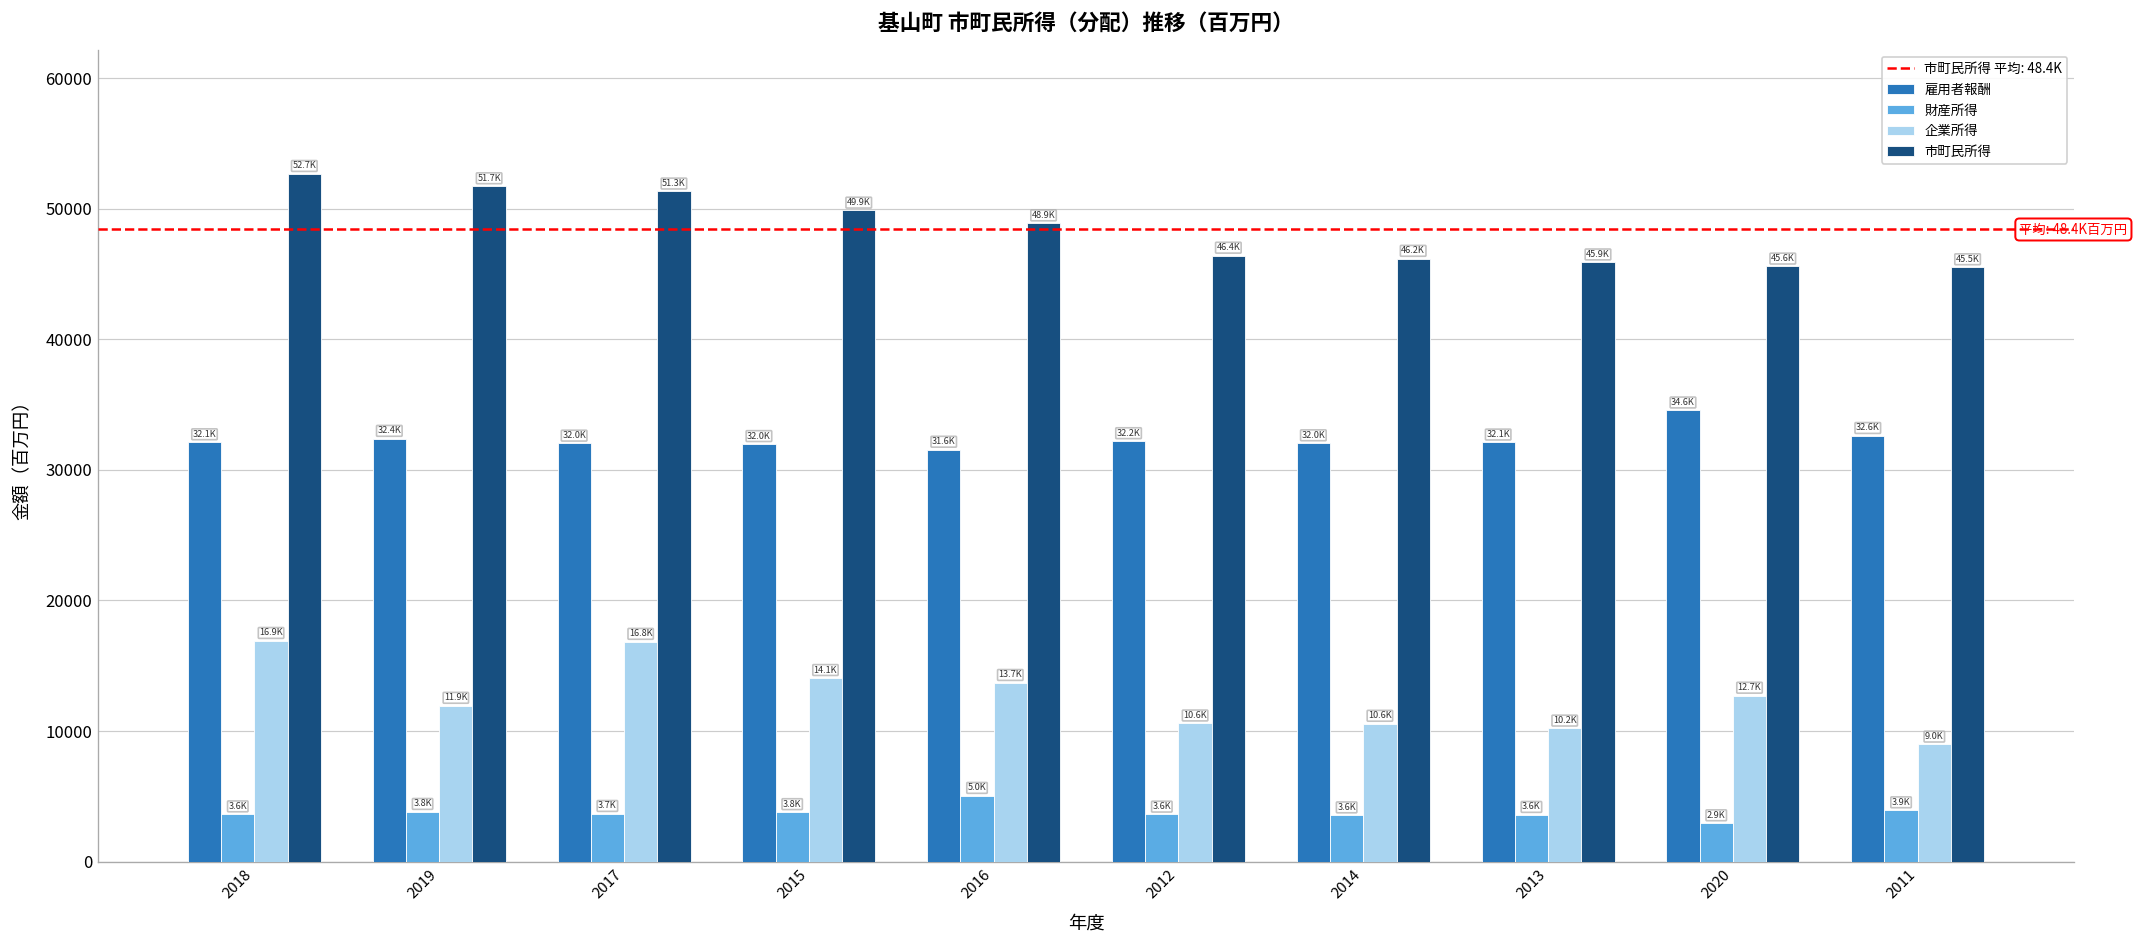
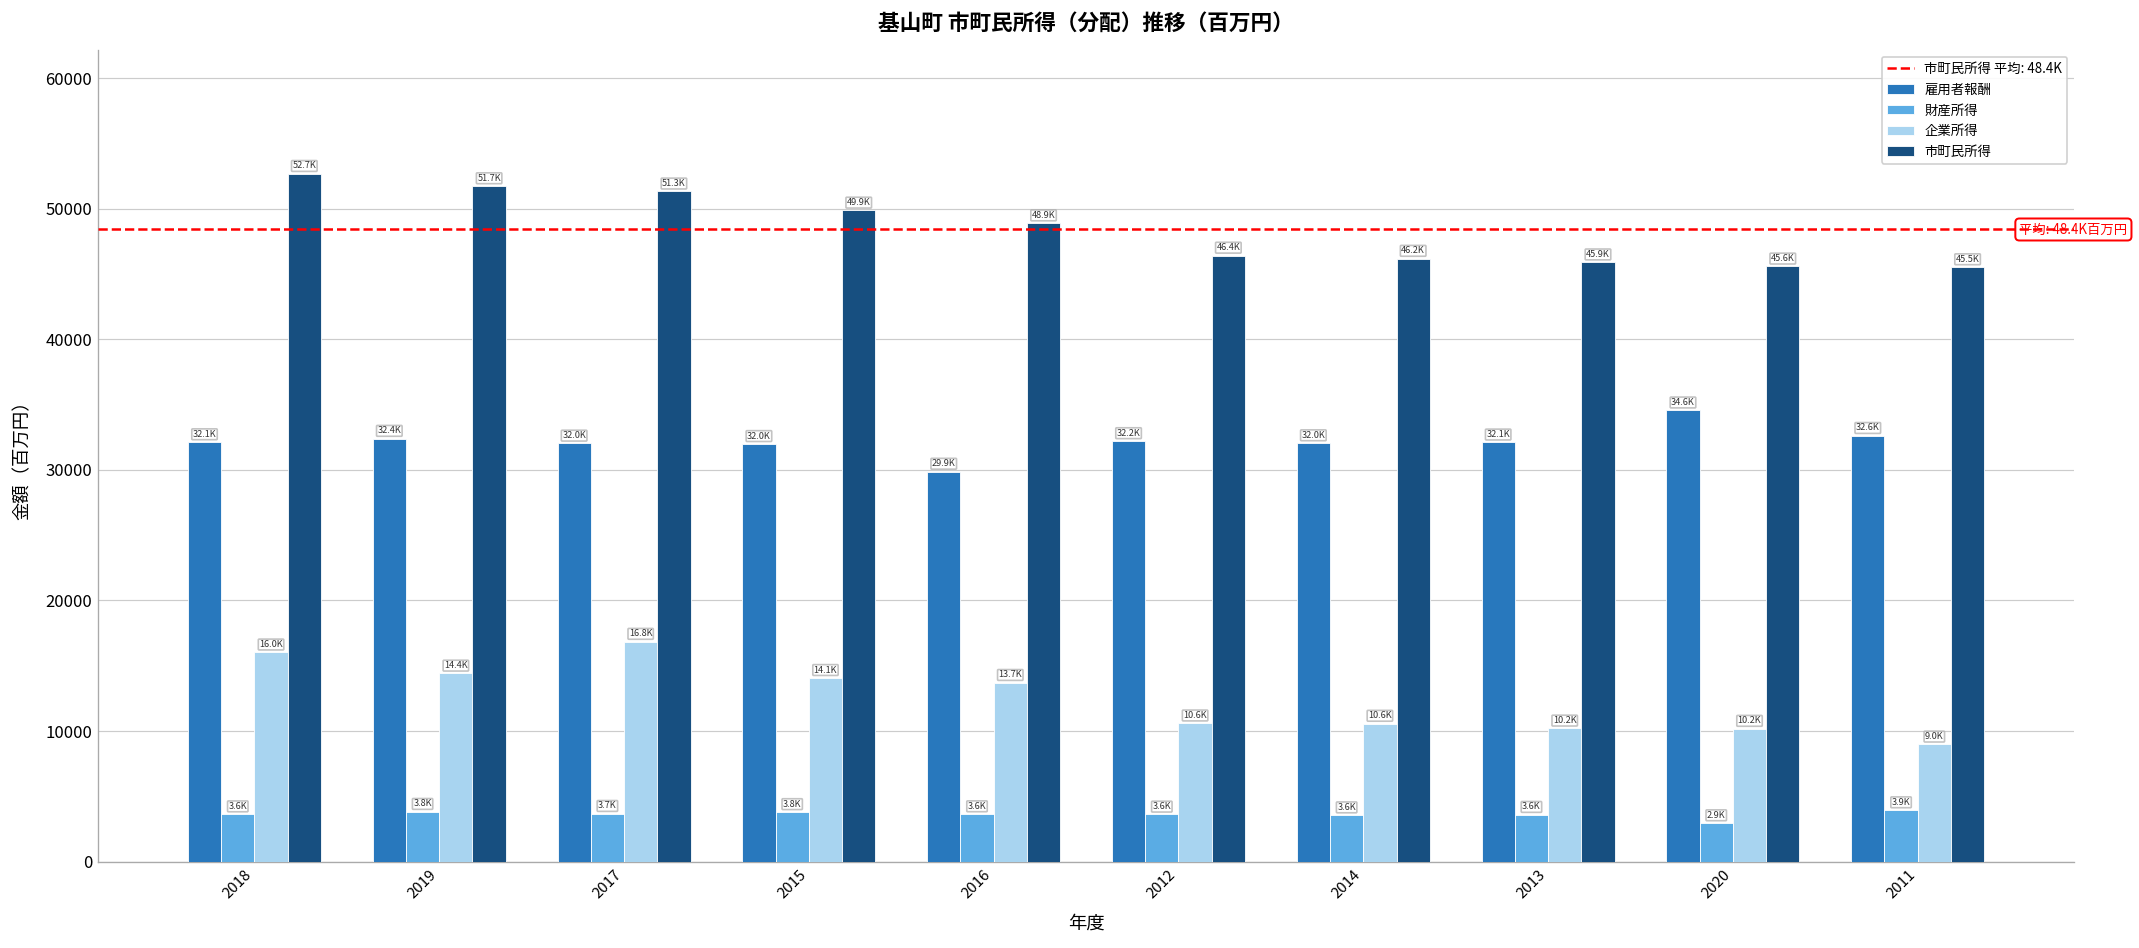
企業所得, 2018: 16.9K -> 16.0K
企業所得, 2019: 11.9K -> 14.4K
雇用者報酬, 2016: 31.6K -> 29.9K
財産所得, 2016: 5.0K -> 3.6K
企業所得, 2020: 12.7K -> 10.2K
